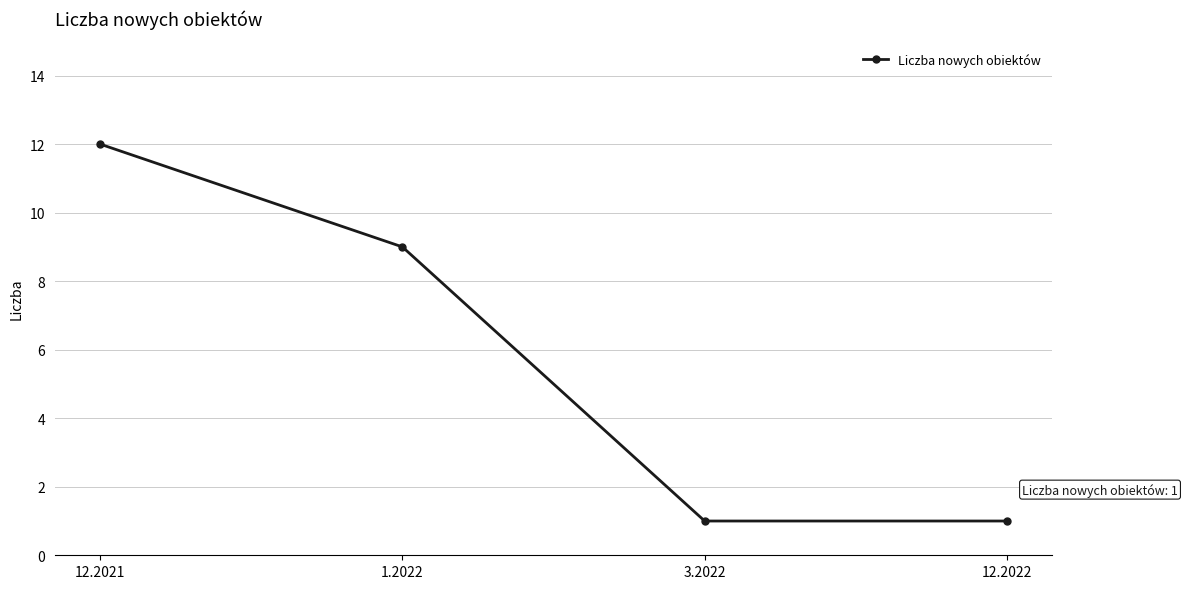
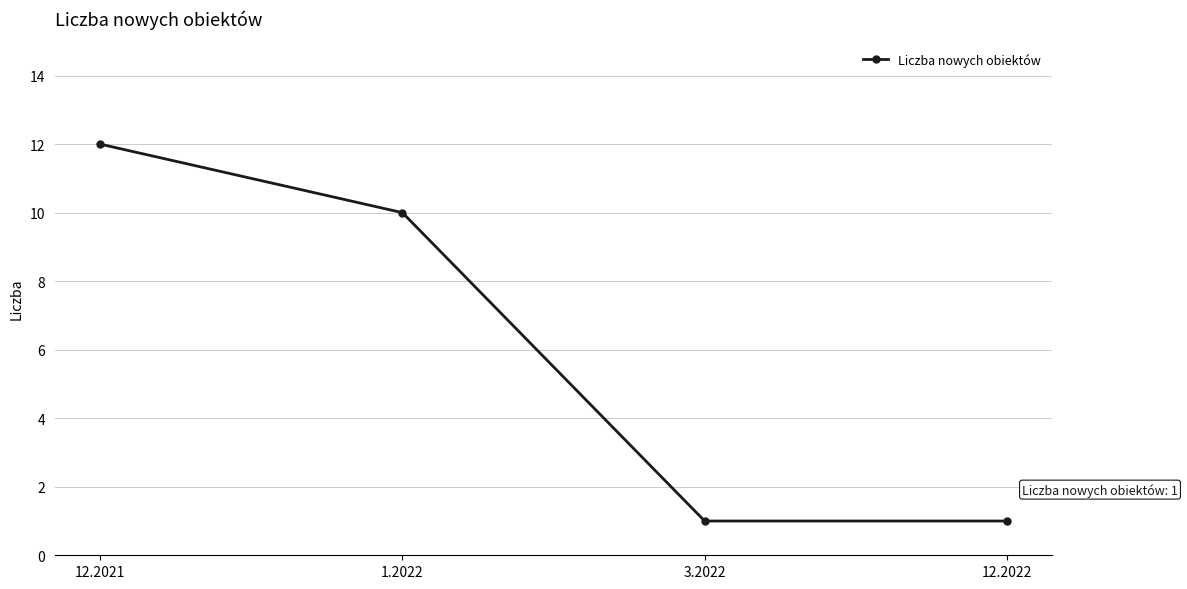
1.2022: 9 -> 10
